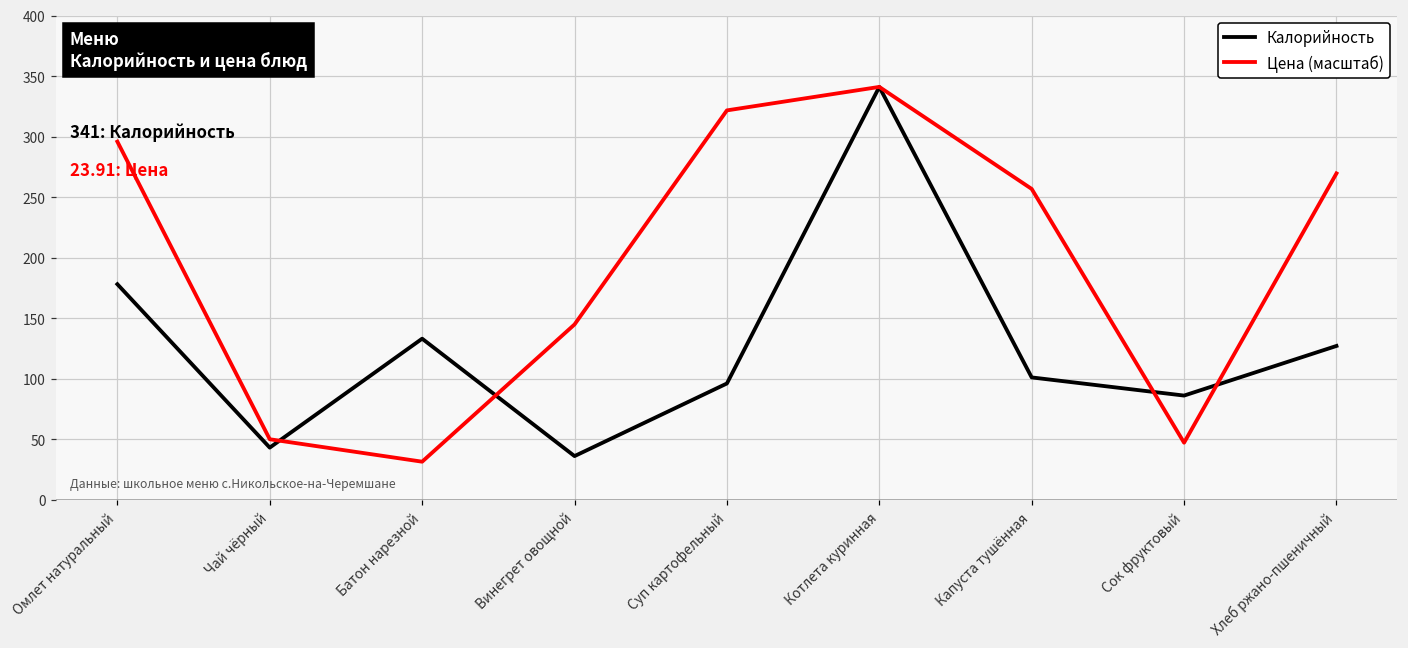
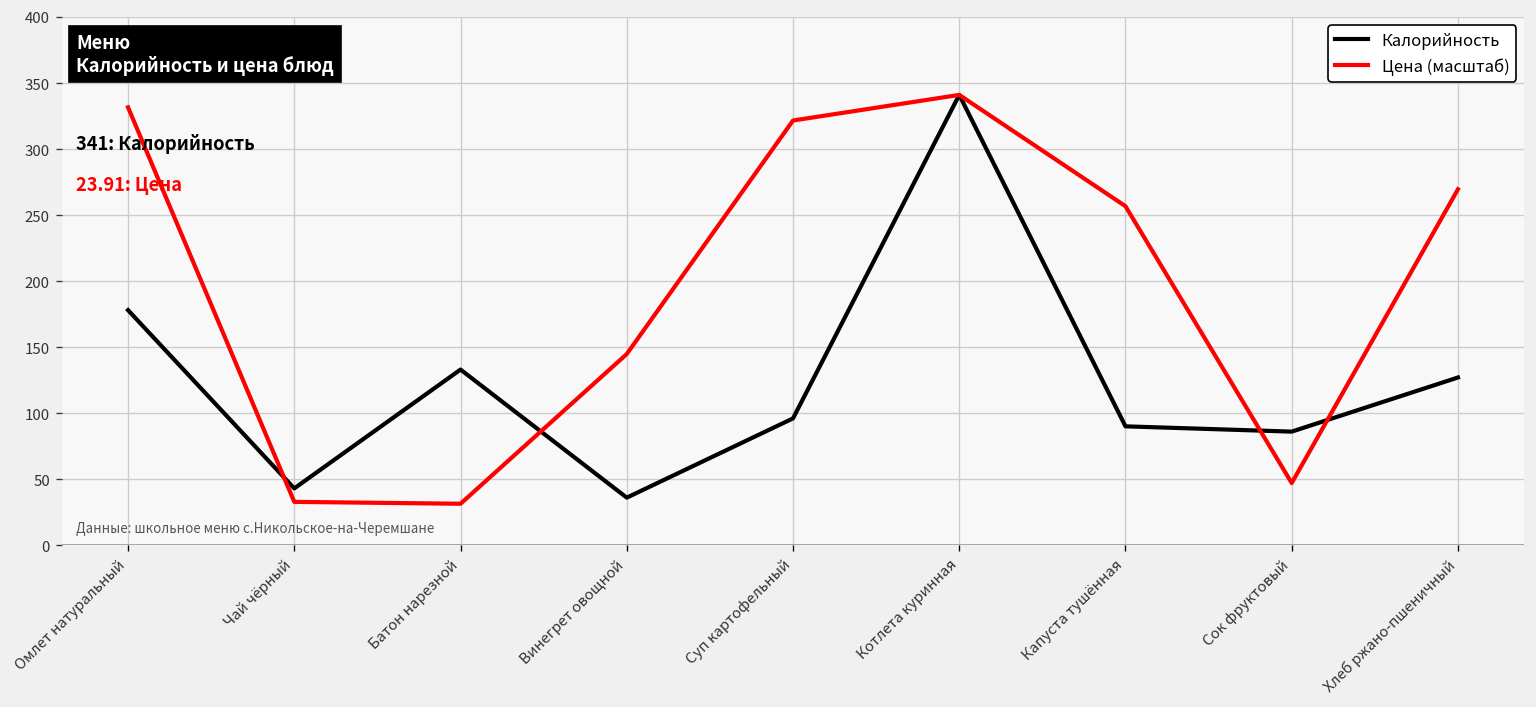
Цена (масштаб), Омлет натуральный: 296 -> 332
Цена (масштаб), Чай чёрный: 50 -> 33
Калорийность, Капуста тушённая: 101 -> 90
